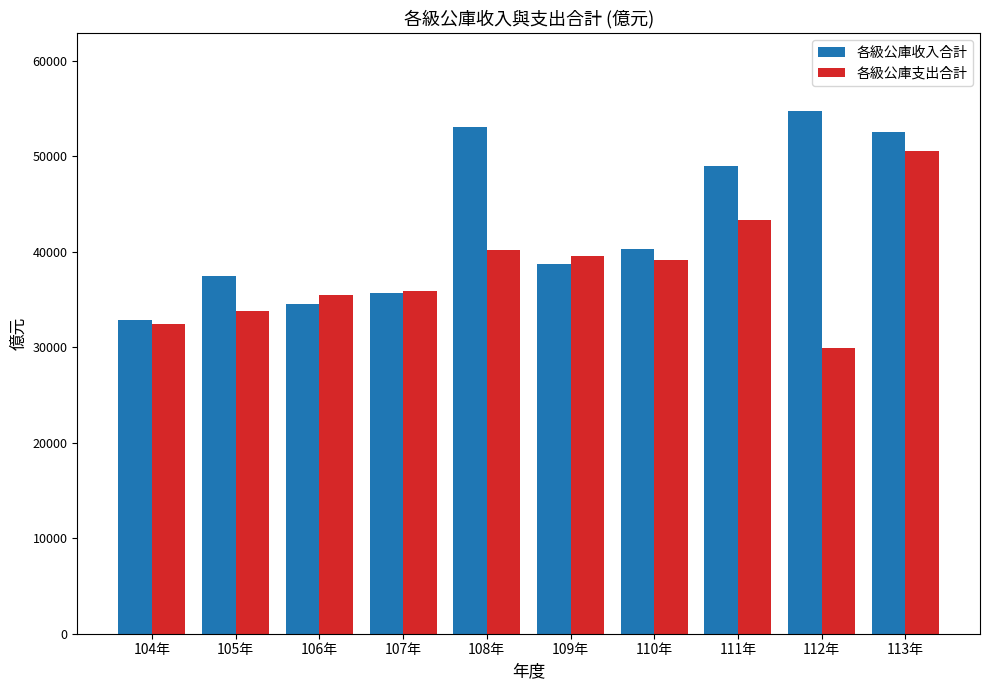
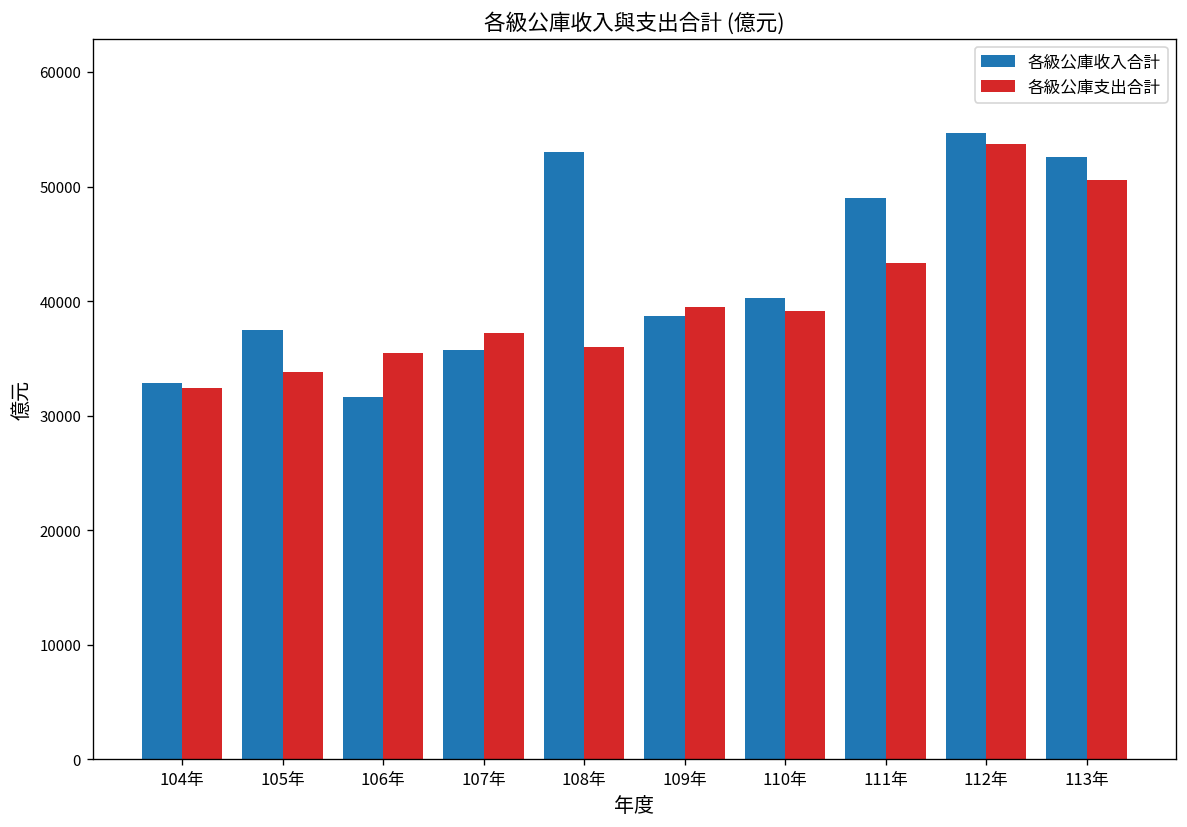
各級公庫收入合計, 106年: 35000 -> 32000
各級公庫支出合計, 107年: 36000 -> 37000
各級公庫支出合計, 108年: 40000 -> 36000
各級公庫支出合計, 112年: 30000 -> 54000
